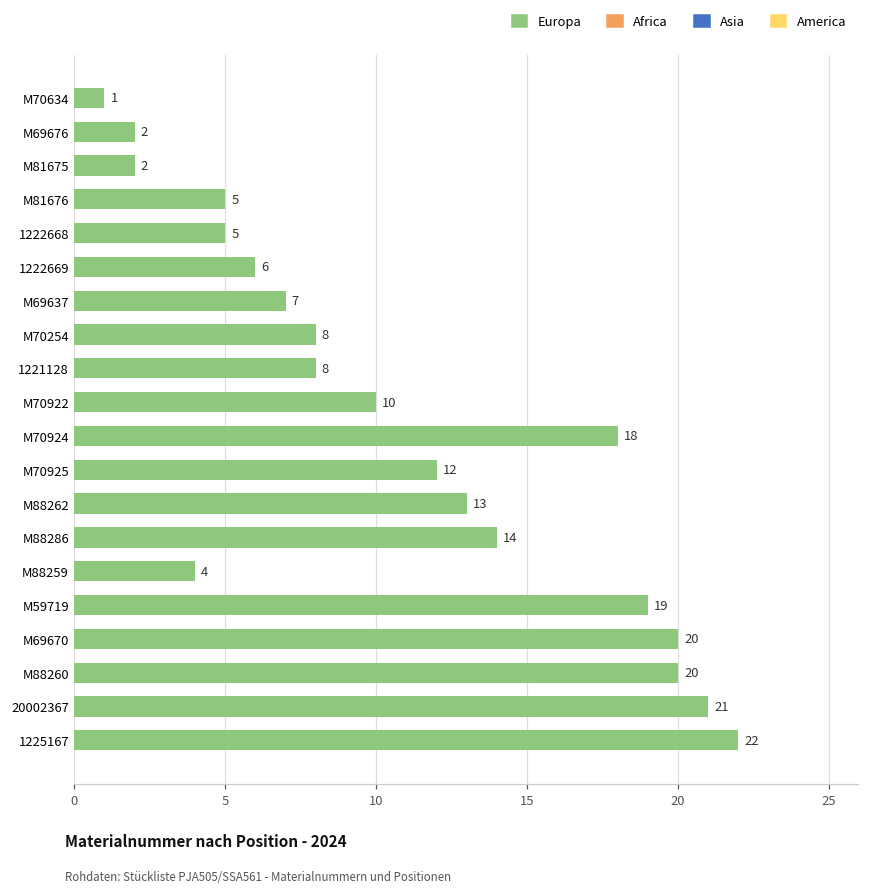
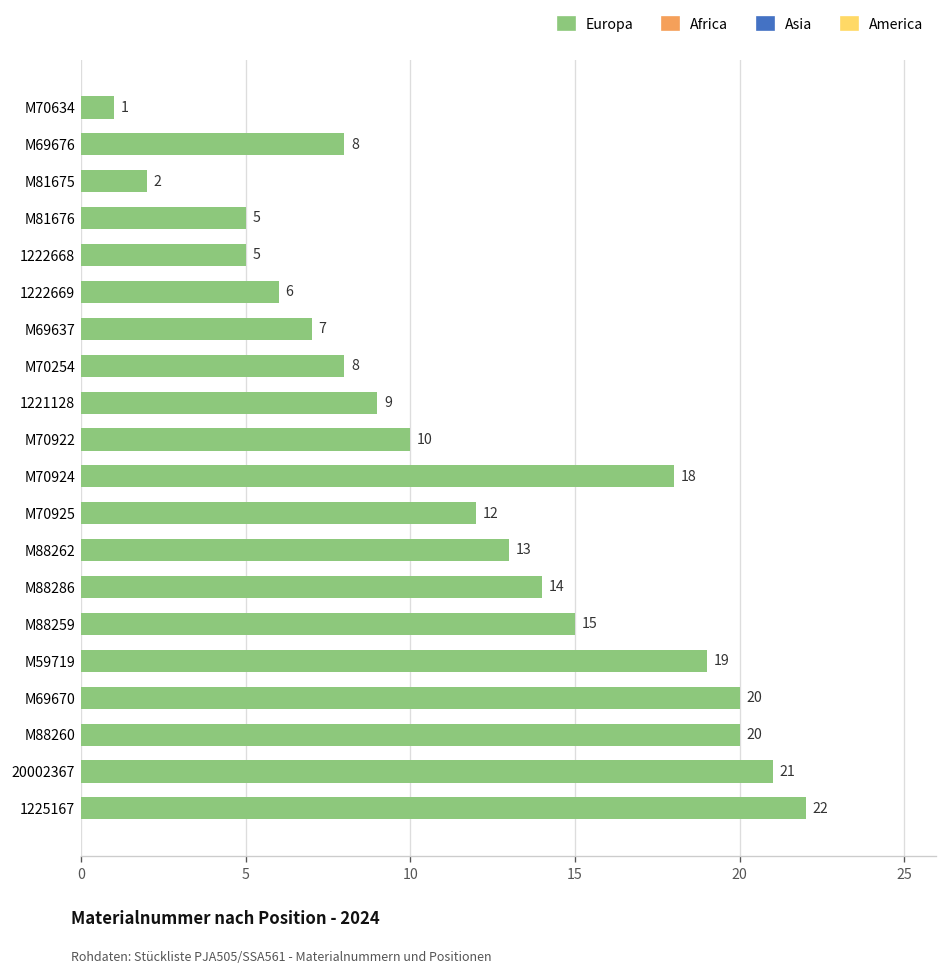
M69676: 2 -> 8
1221128: 8 -> 9
M88259: 4 -> 15
